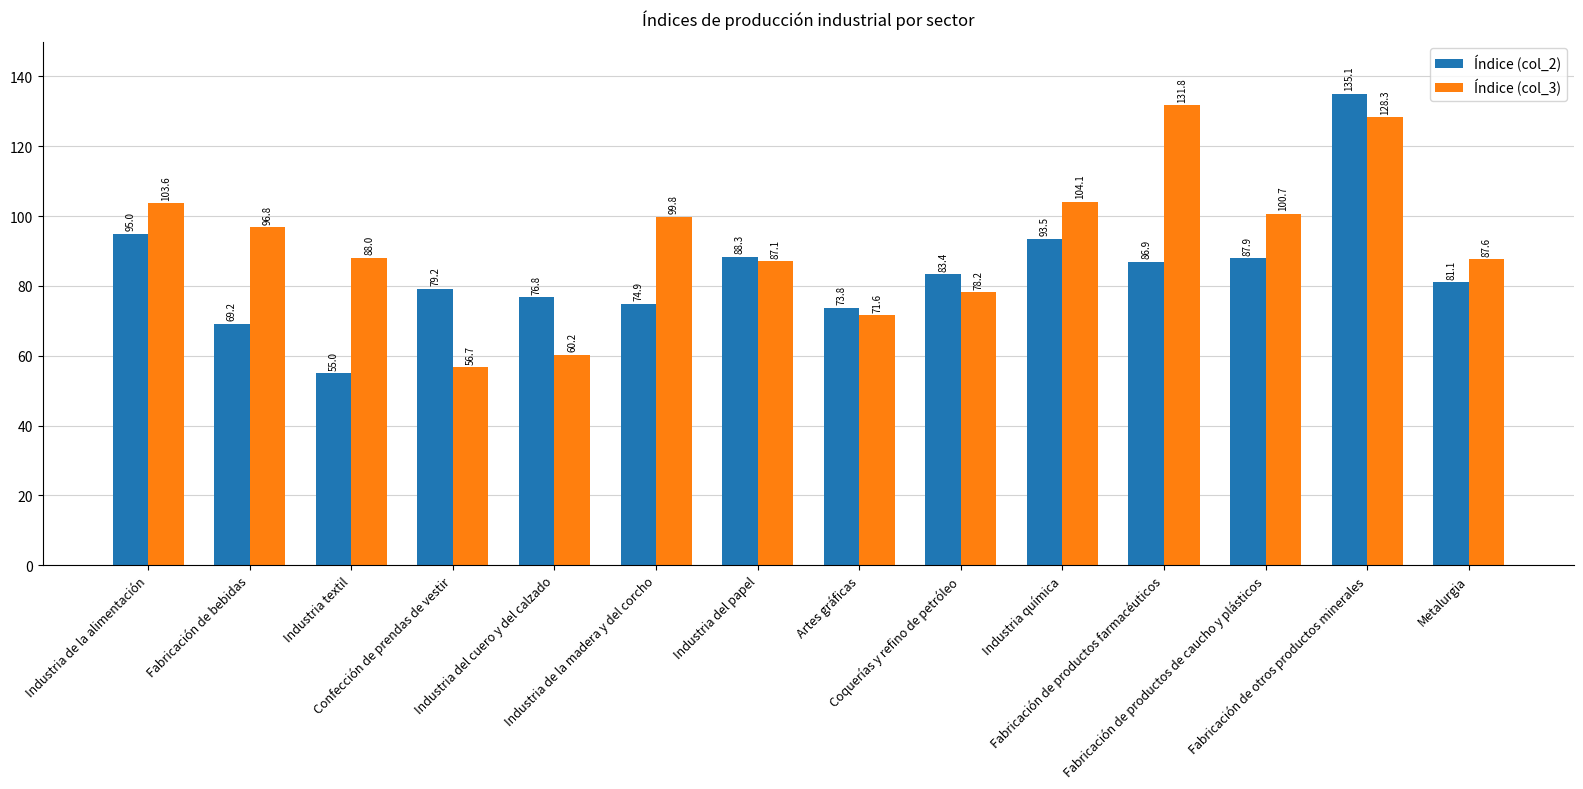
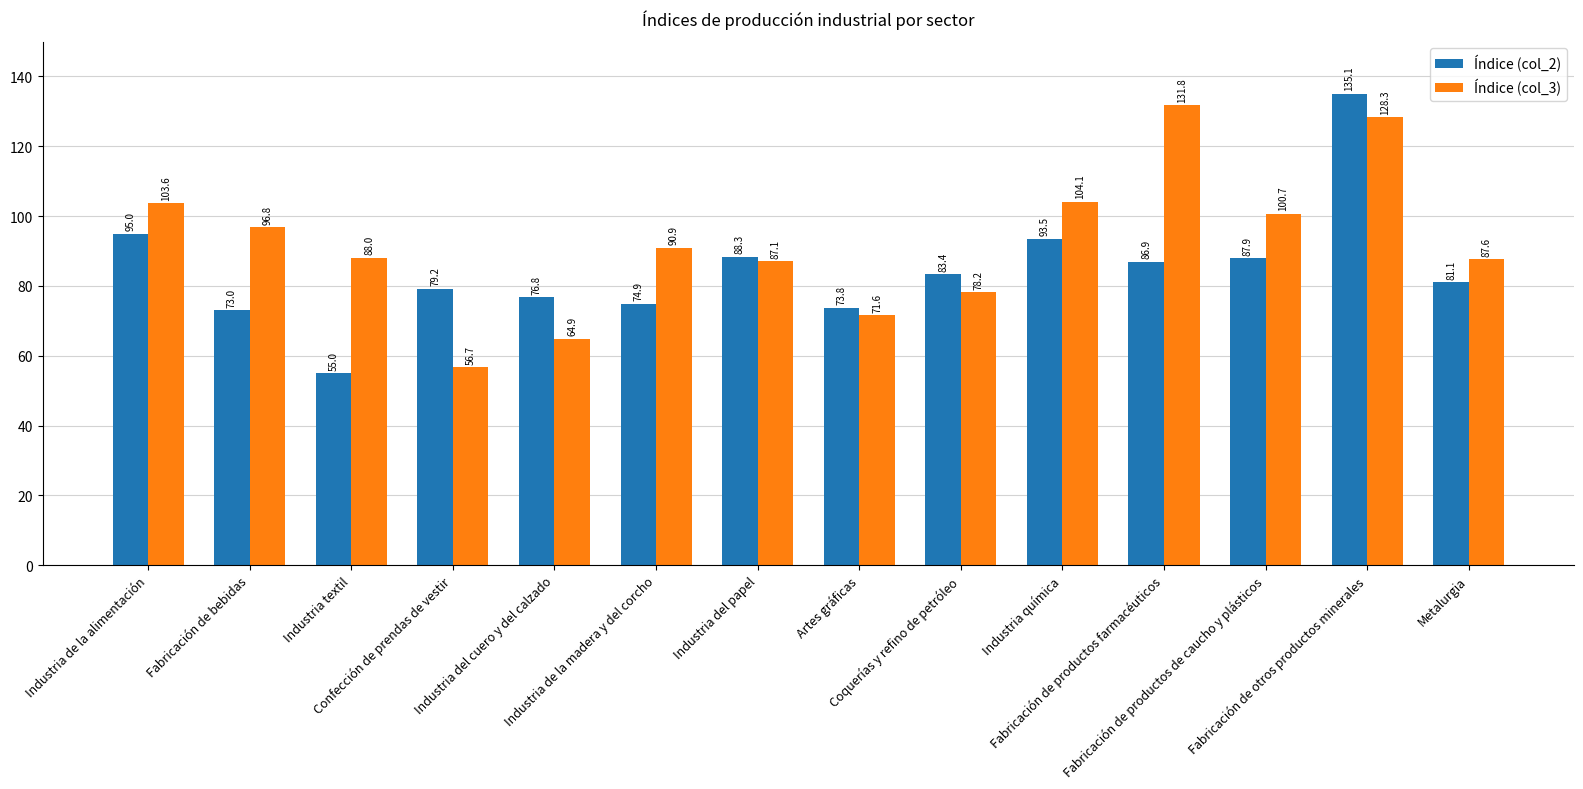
Índice (col_2), Fabricación de bebidas: 69.2 -> 73.0
Índice (col_3), Industria del cuero y del calzado: 60.2 -> 64.9
Índice (col_3), Industria de la madera y del corcho: 99.8 -> 90.9
